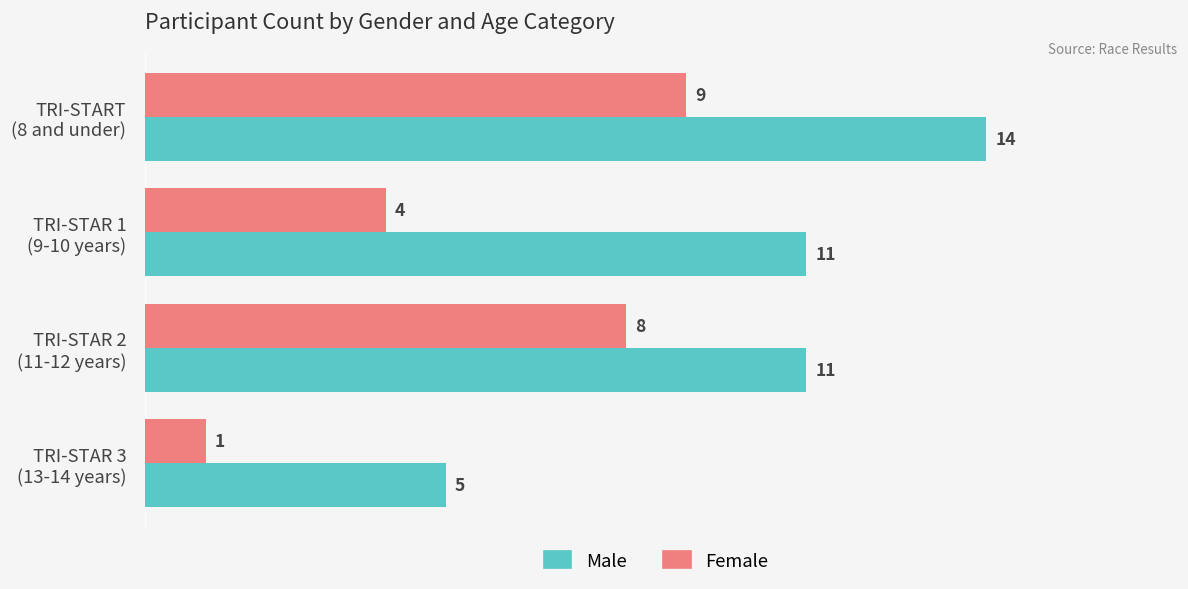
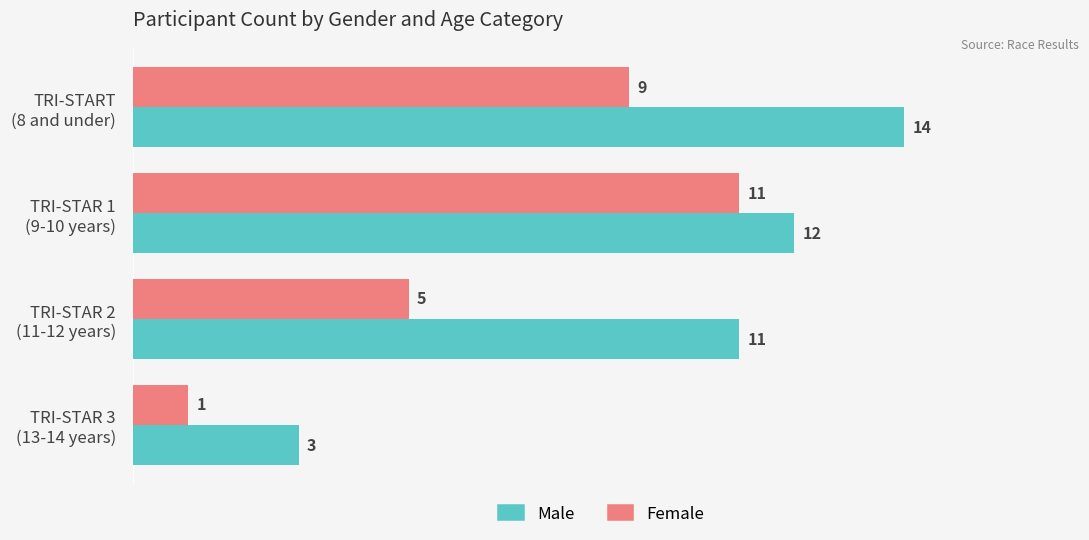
Female, TRI-STAR 1 (9-10 years): 4 -> 11
Male, TRI-STAR 1 (9-10 years): 11 -> 12
Female, TRI-STAR 2 (11-12 years): 8 -> 5
Male, TRI-STAR 3 (13-14 years): 5 -> 3
